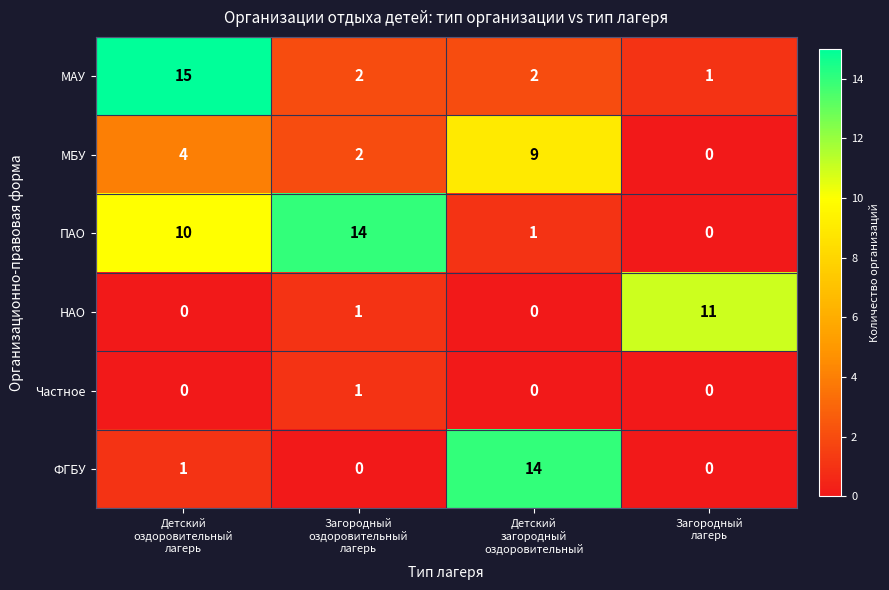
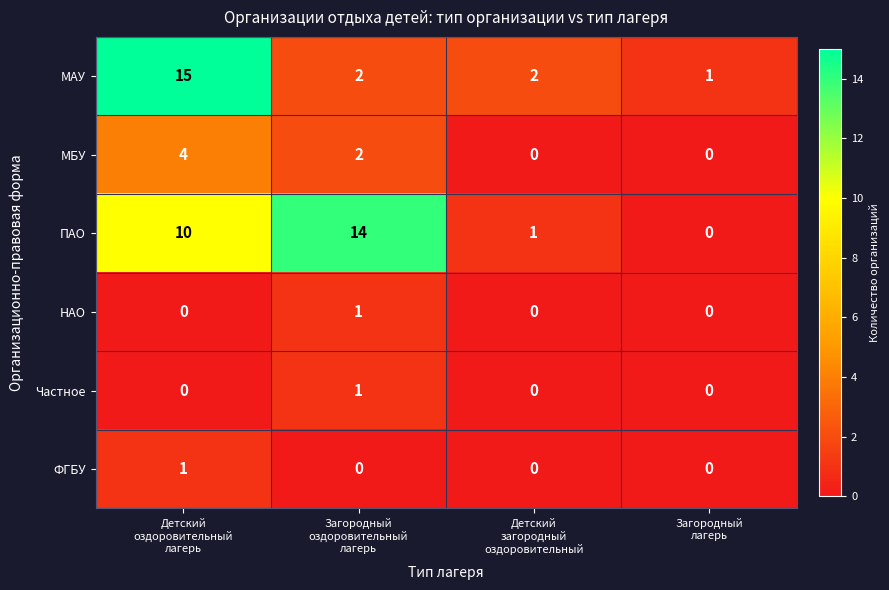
МБУ, Детский загородный оздоровительный: 9 -> 0
НАО, Загородный лагерь: 11 -> 0
ФГБУ, Детский загородный оздоровительный: 14 -> 0
